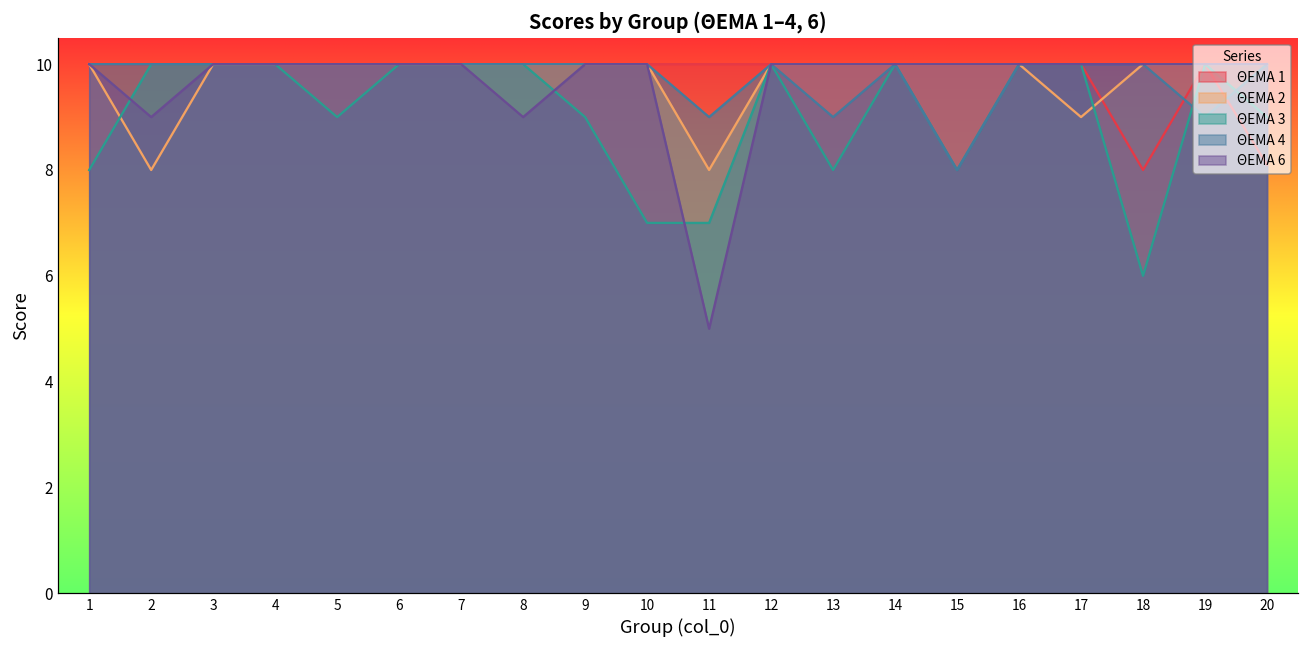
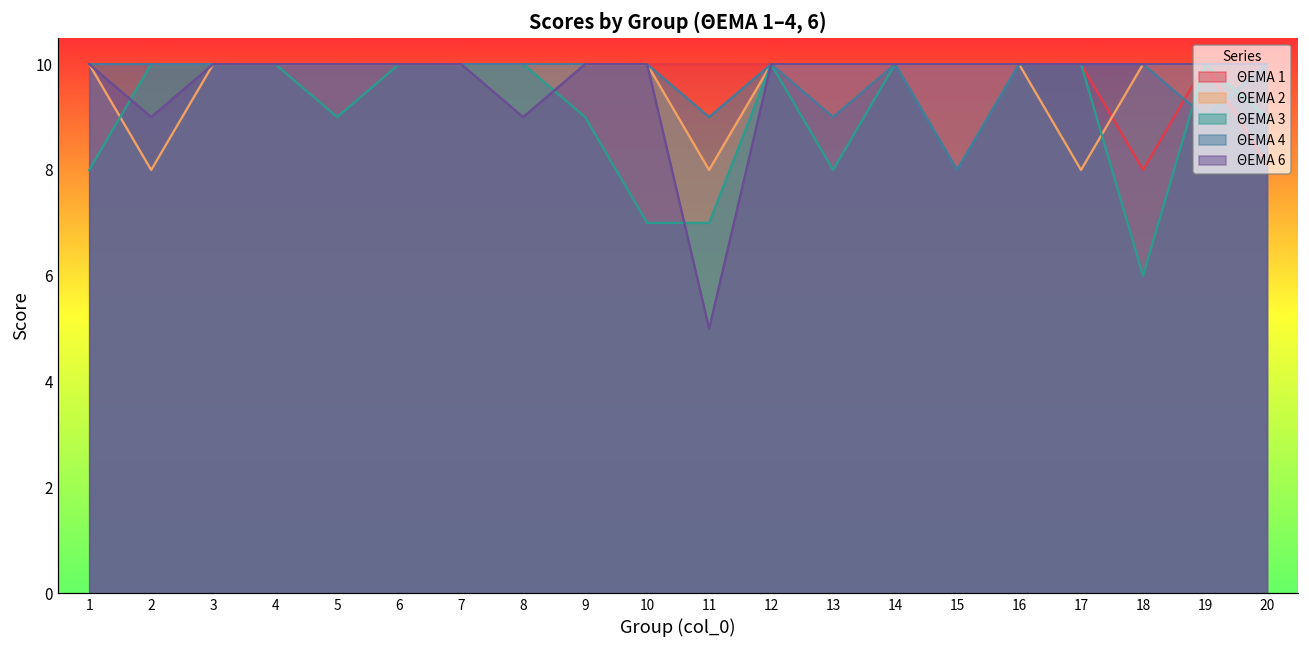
ΘΕΜΑ 2, 17: 9 -> 8
